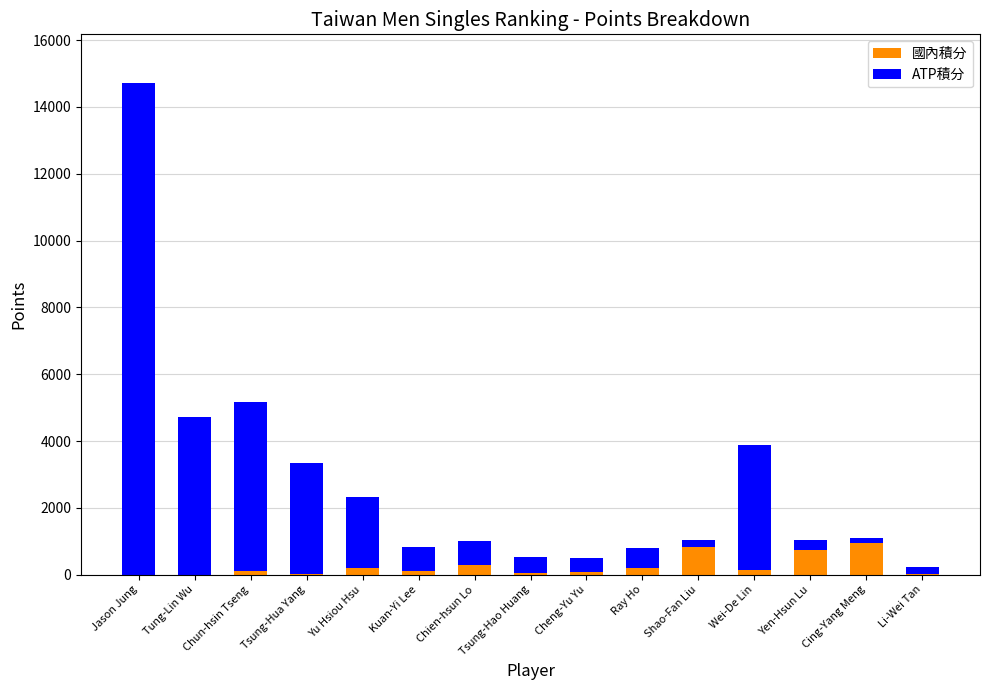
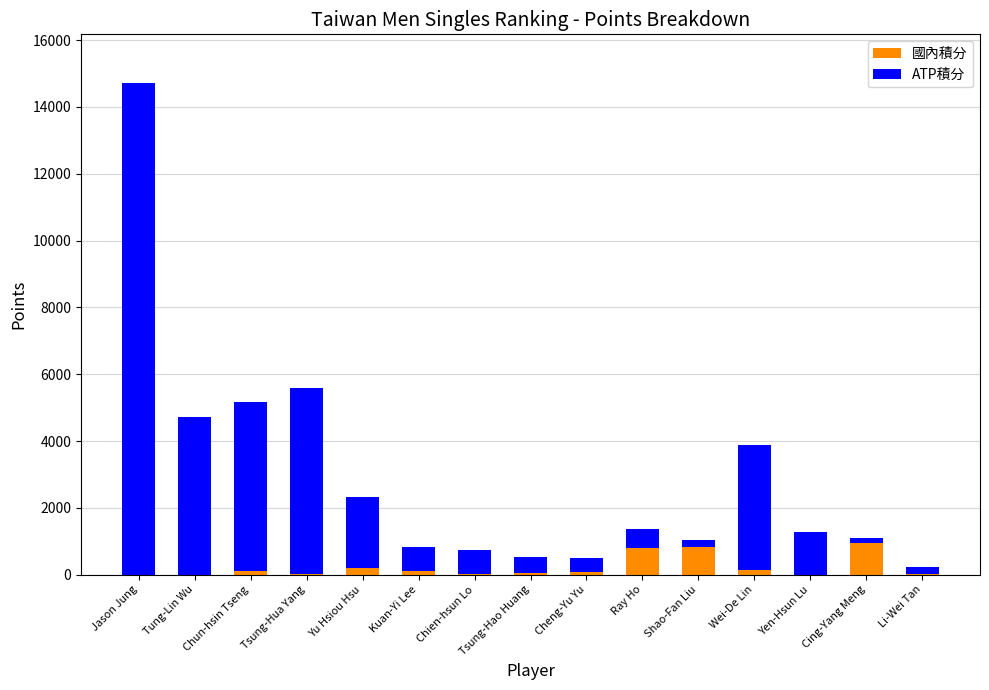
ATP積分, Tsung-Hua Yang: 3300 -> 5600
國內積分, Chien-hsun Lo: 300 -> 0
國內積分, Ray Ho: 200 -> 800
國內積分, Yen-Hsun Lu: 700 -> 0
ATP積分, Yen-Hsun Lu: 300 -> 1300
